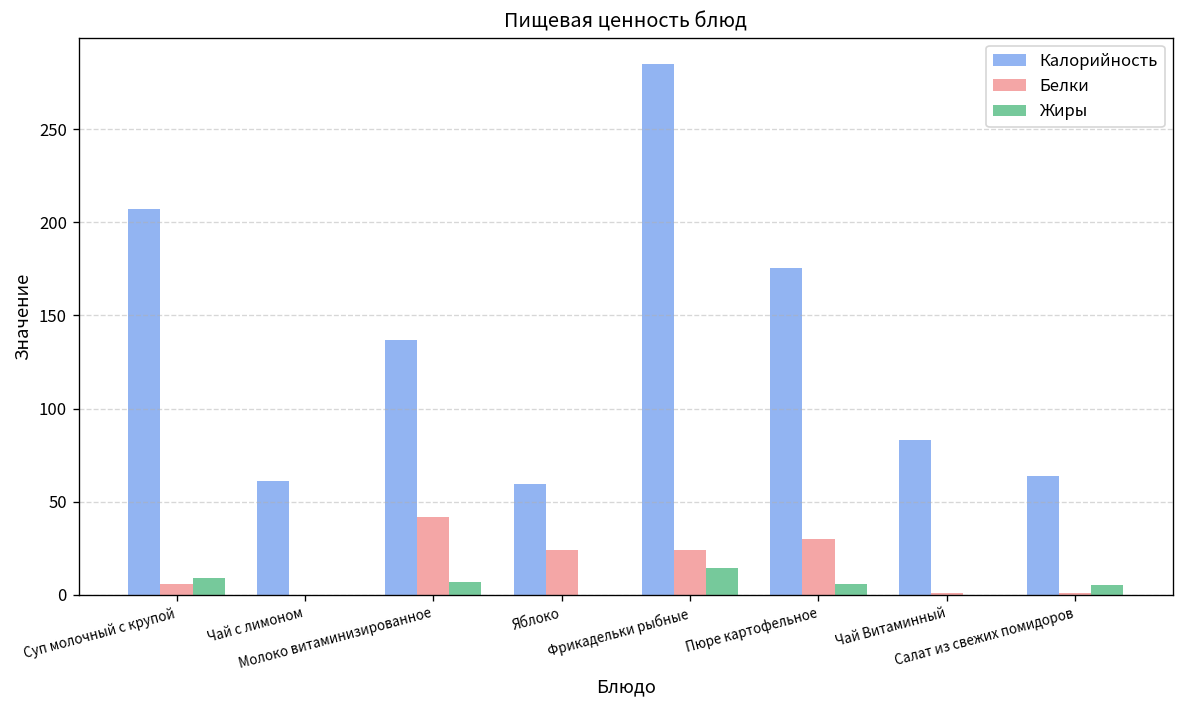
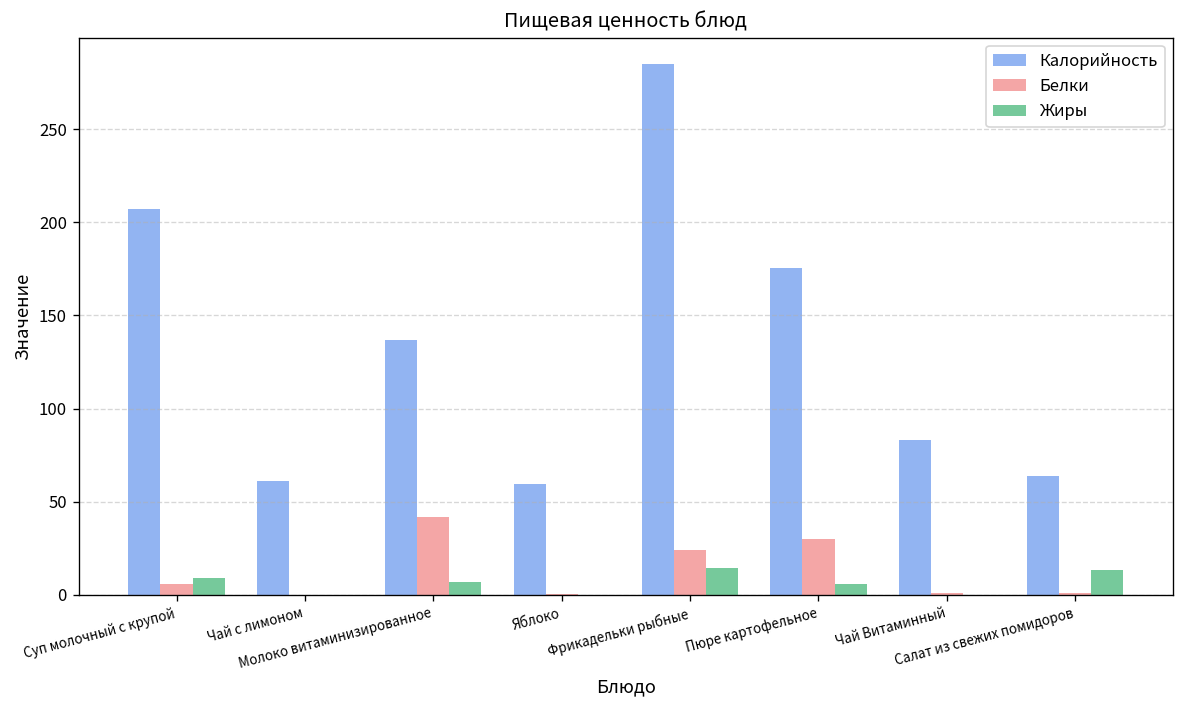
Белки, Яблоко: 24 -> 0
Жиры, Салат из свежих помидоров: 5 -> 13
